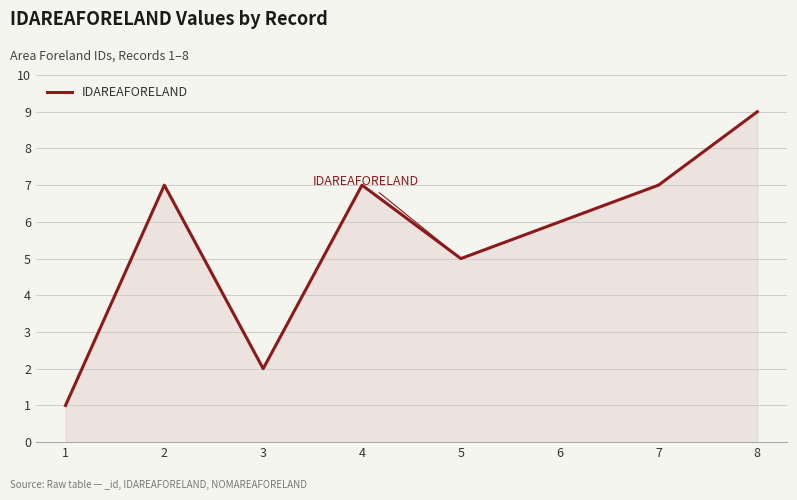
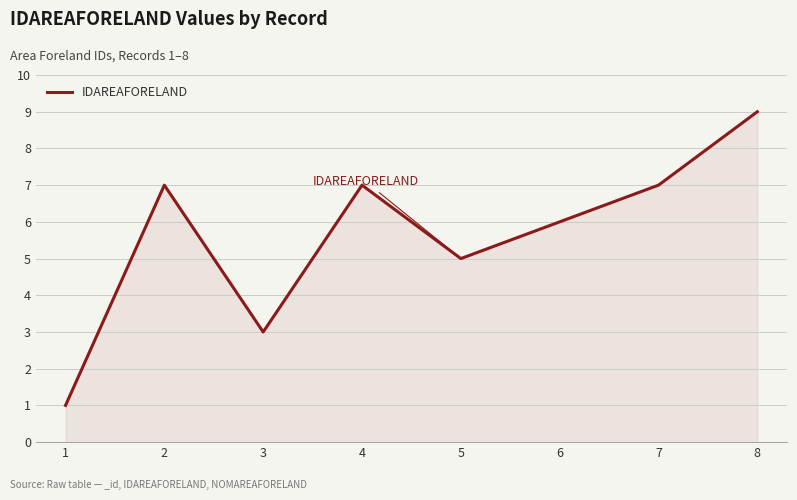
3: 2 -> 3
